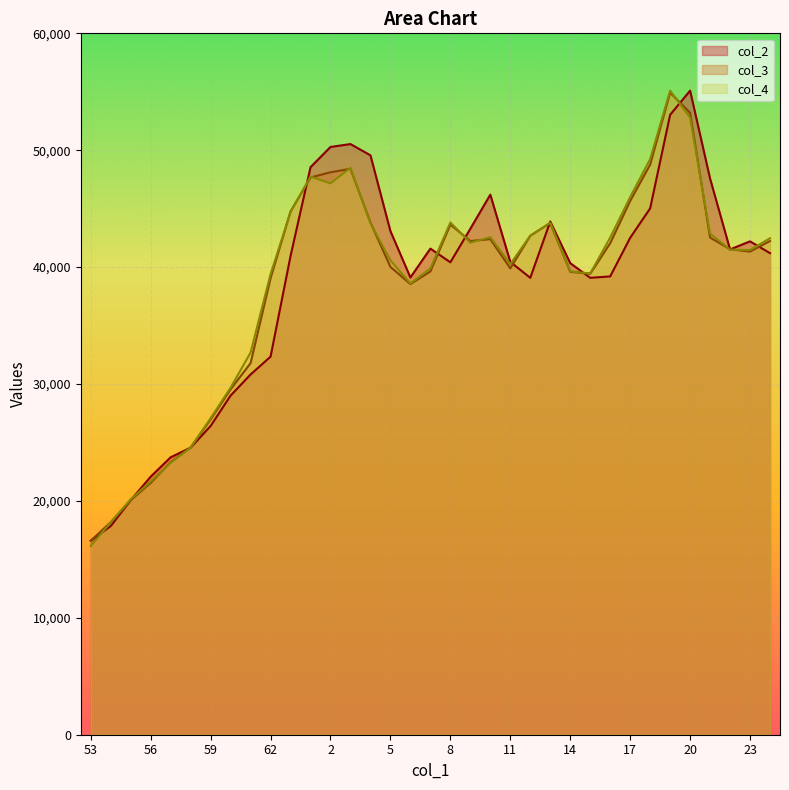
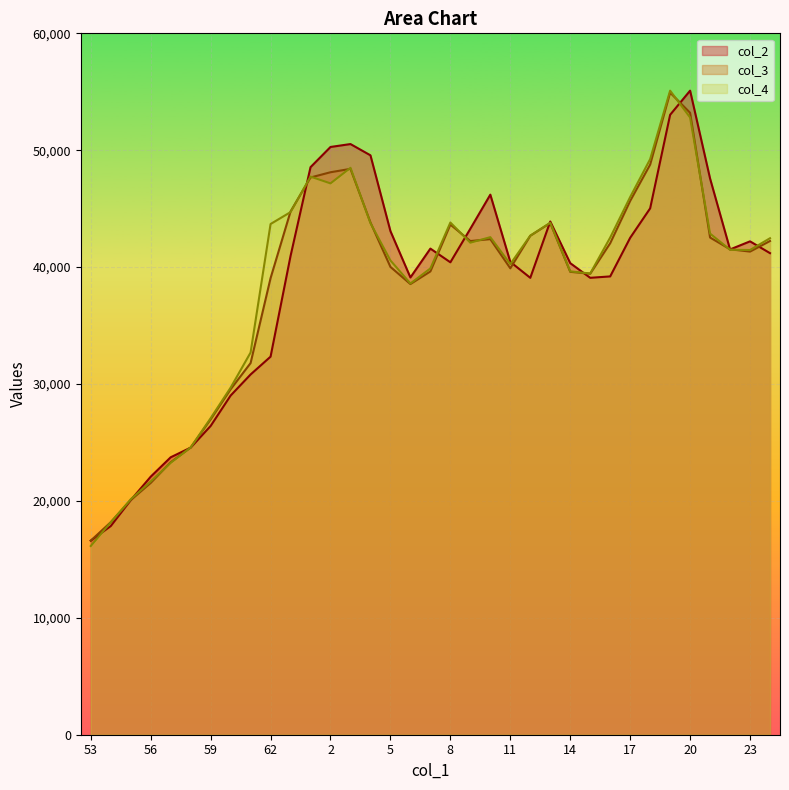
col_4, 62: 39,400 -> 43,700
